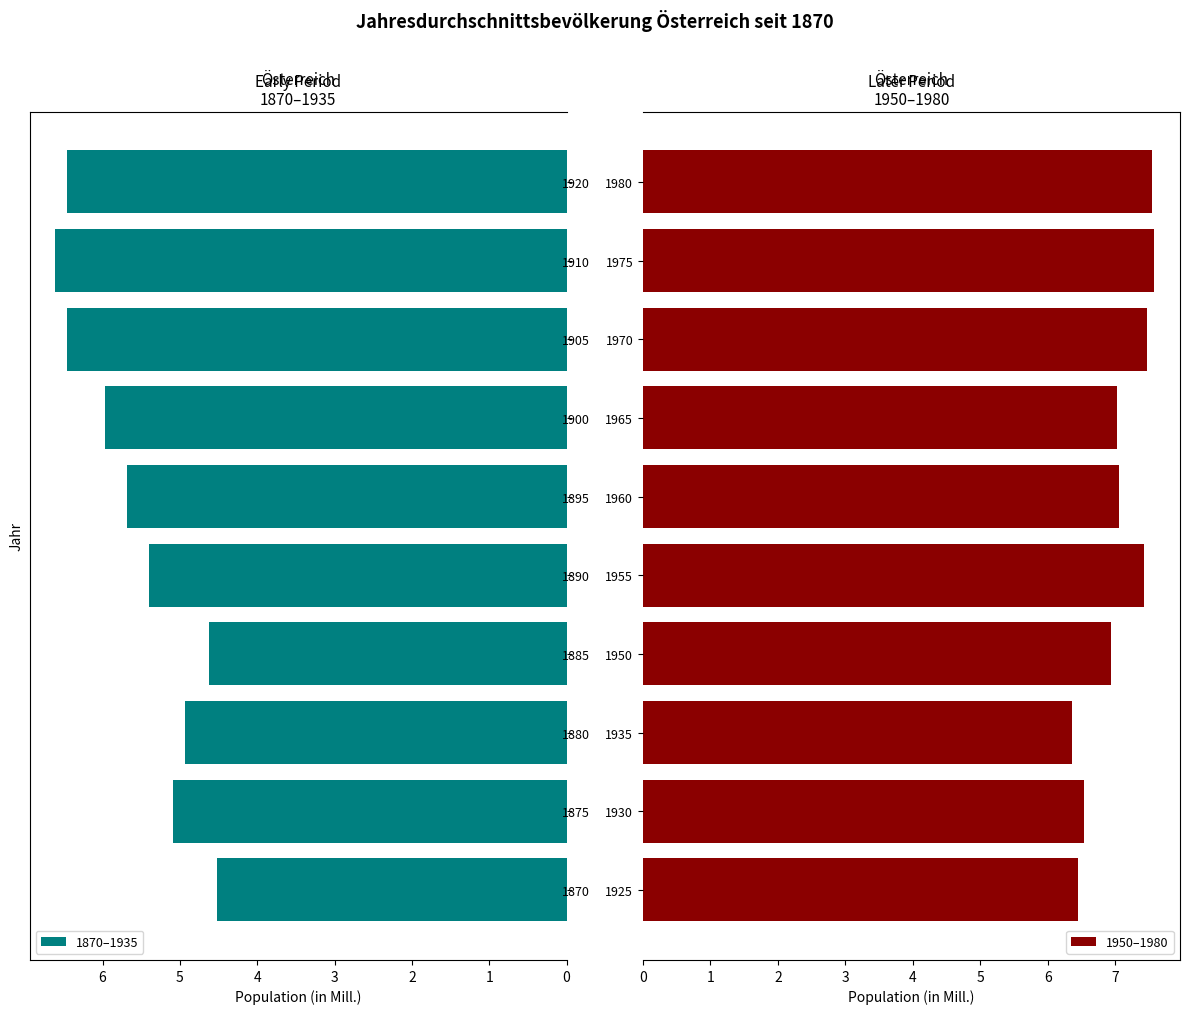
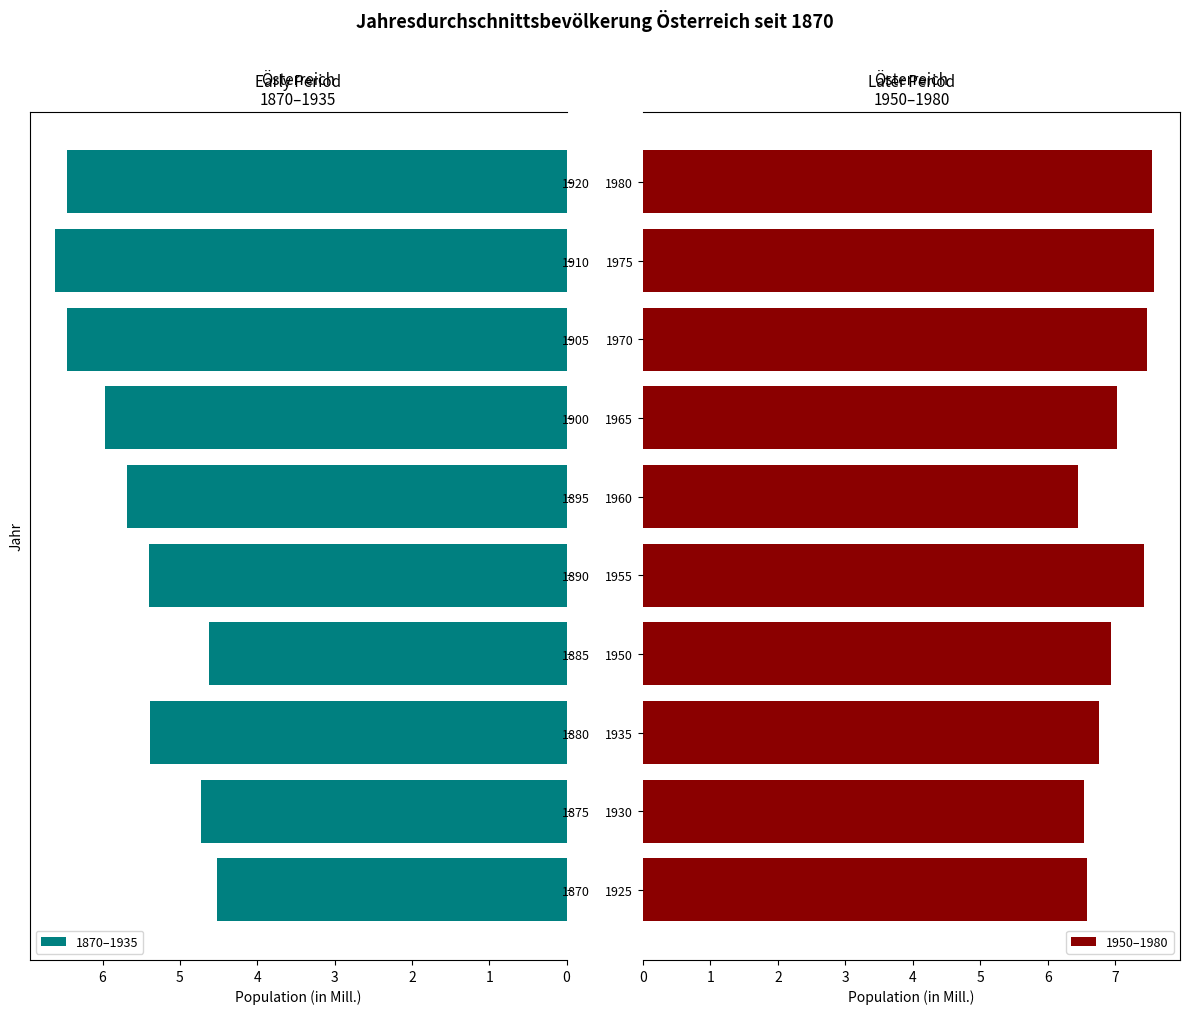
Österreich 1870–1935, 1880: 4.9 -> 5.4
Österreich 1870–1935, 1875: 5.1 -> 4.7
Österreich 1950–1980, 1960: 7.0 -> 6.4
Österreich 1950–1980, 1935: 6.4 -> 6.8
Österreich 1950–1980, 1925: 6.5 -> 6.6
